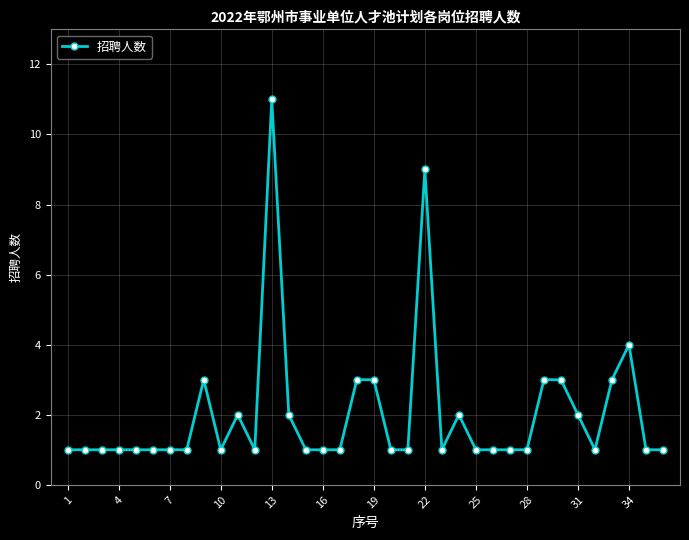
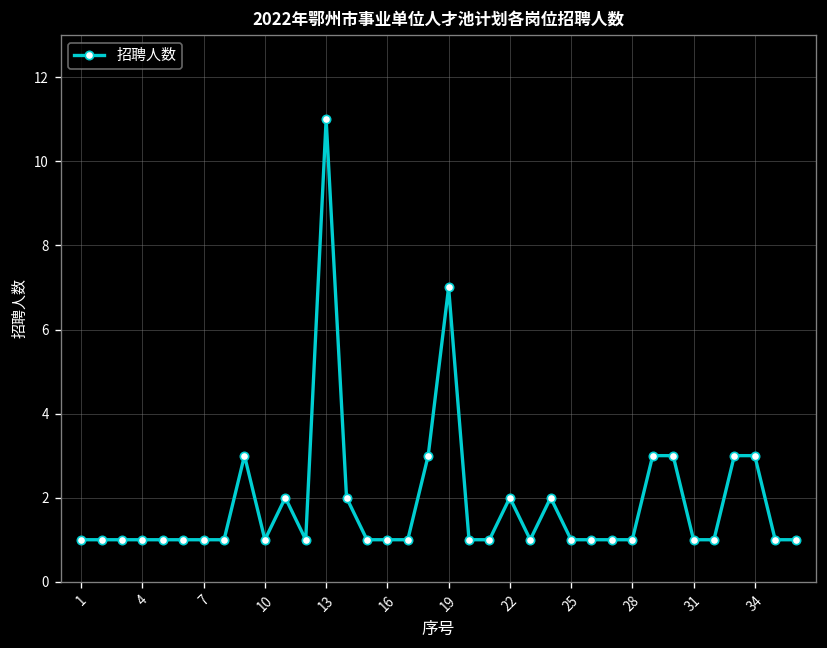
19: 3 -> 7
22: 9 -> 2
31: 2 -> 1
34: 4 -> 3
